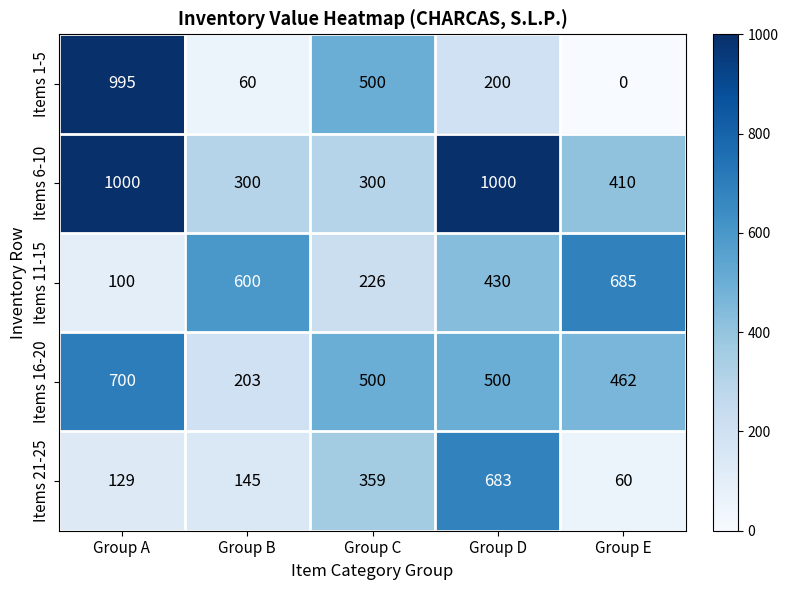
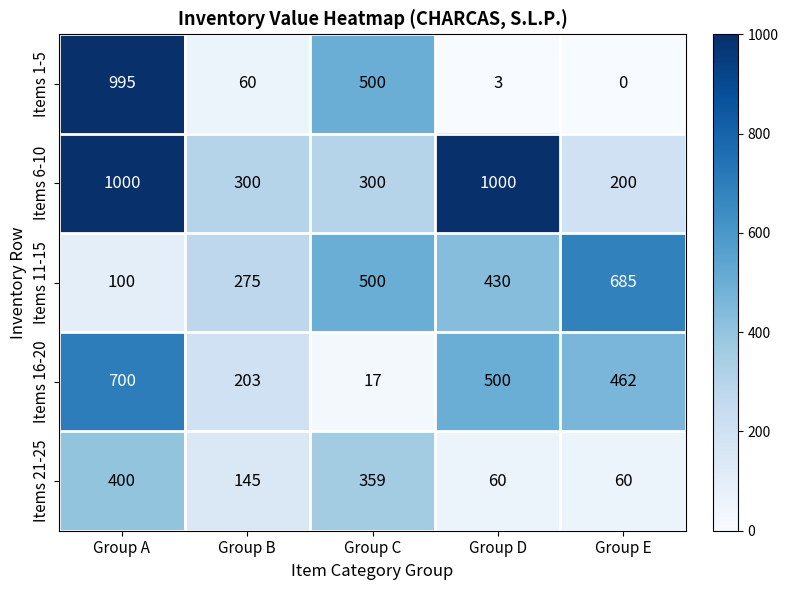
Items 1-5, Group D: 200 -> 3
Items 6-10, Group E: 410 -> 200
Items 11-15, Group B: 600 -> 275
Items 11-15, Group C: 226 -> 500
Items 16-20, Group C: 500 -> 17
Items 21-25, Group A: 129 -> 400
Items 21-25, Group D: 683 -> 60
